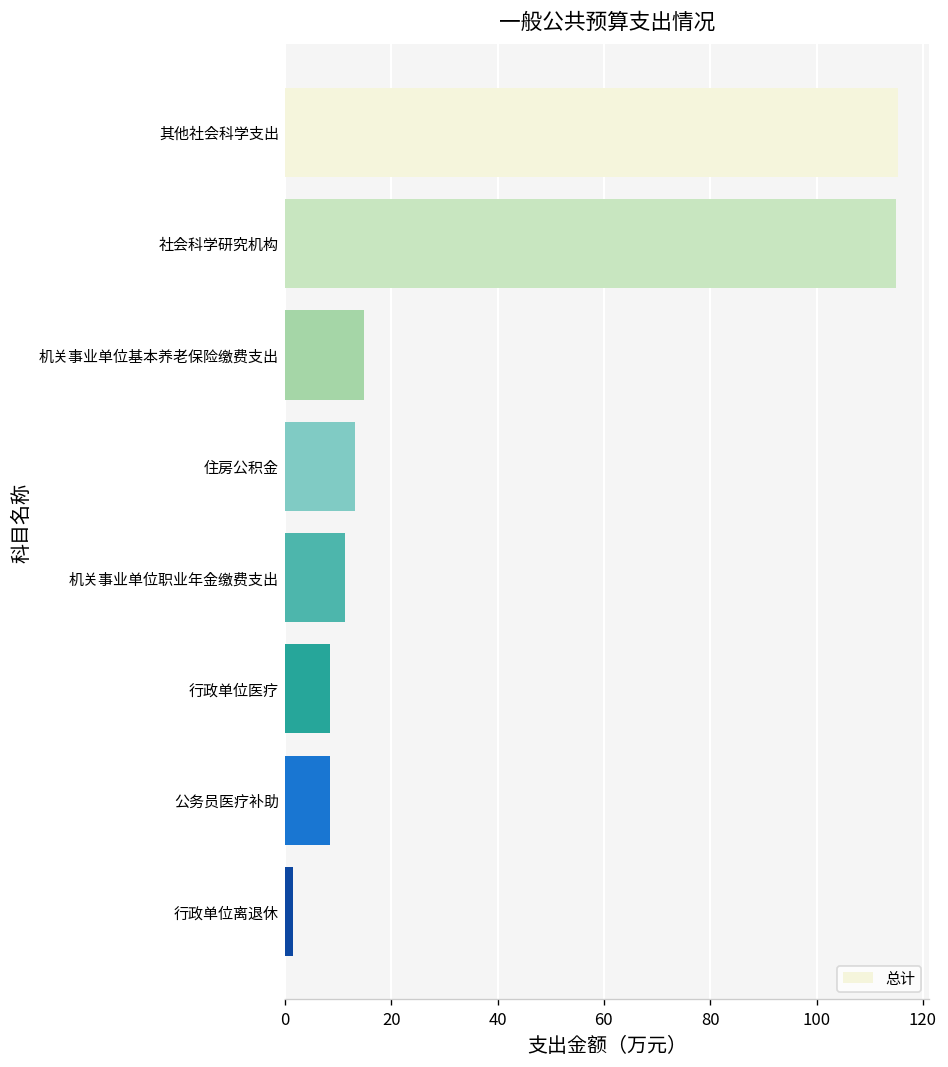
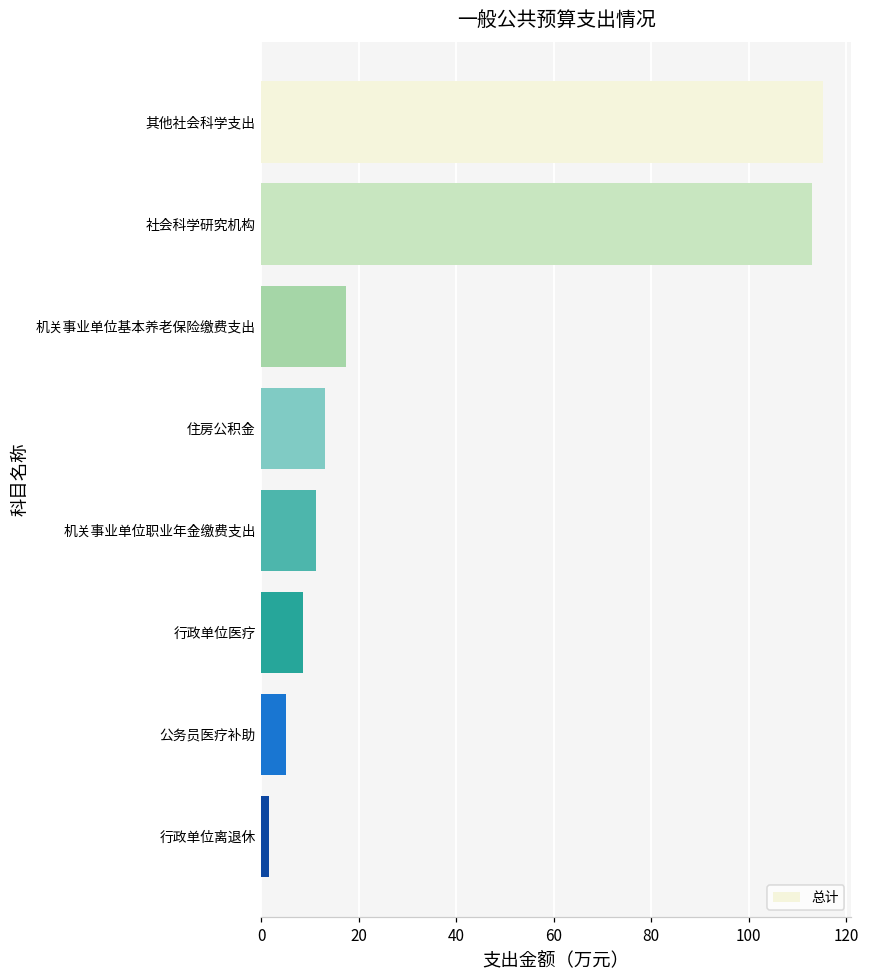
社会科学研究机构: 115 -> 113
机关事业单位基本养老保险缴费支出: 15 -> 17
公务员医疗补助: 8 -> 5
